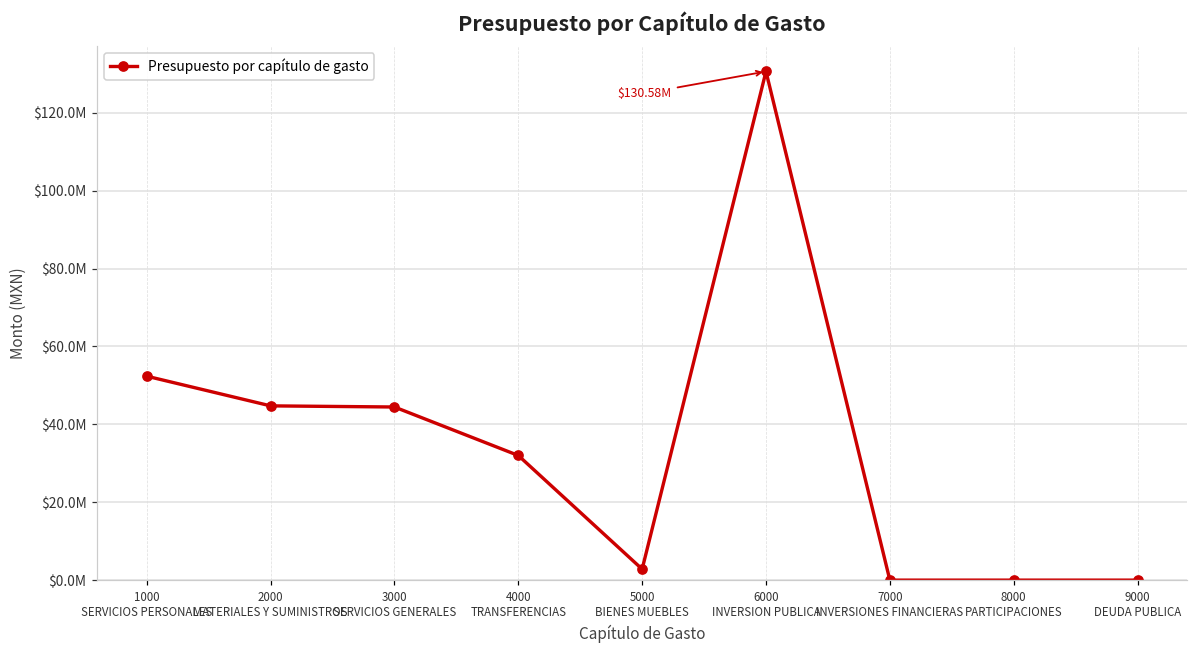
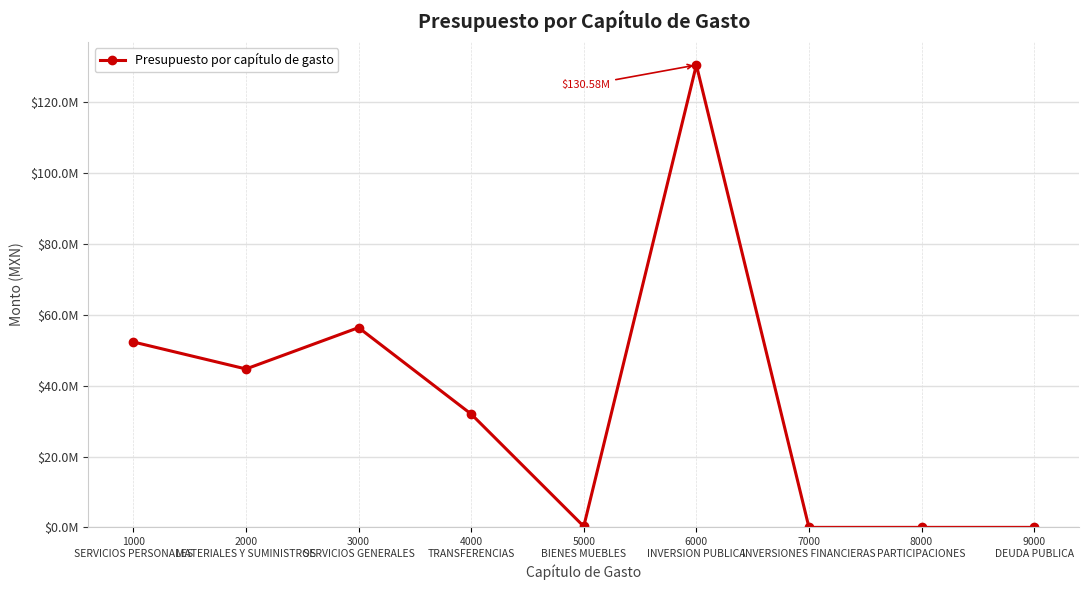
3000 SERVICIOS GENERALES: $44000000 -> $56000000
5000 BIENES MUEBLES: $3000000 -> $0
